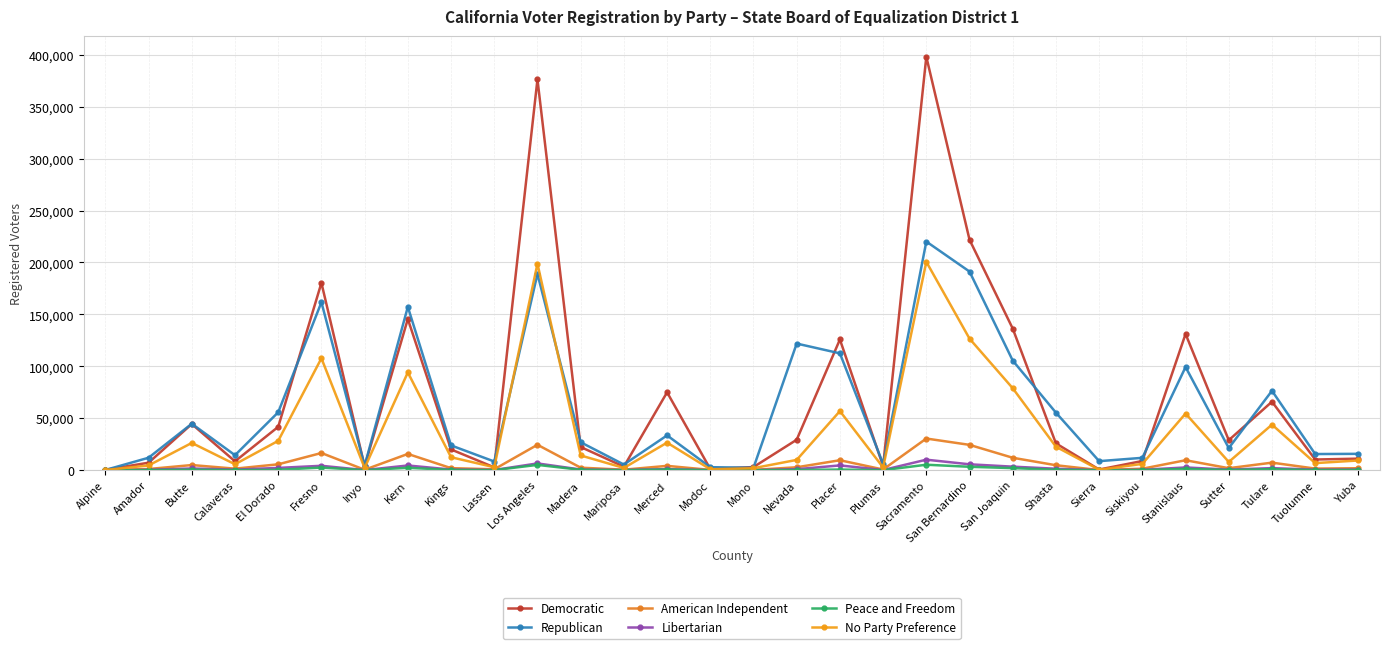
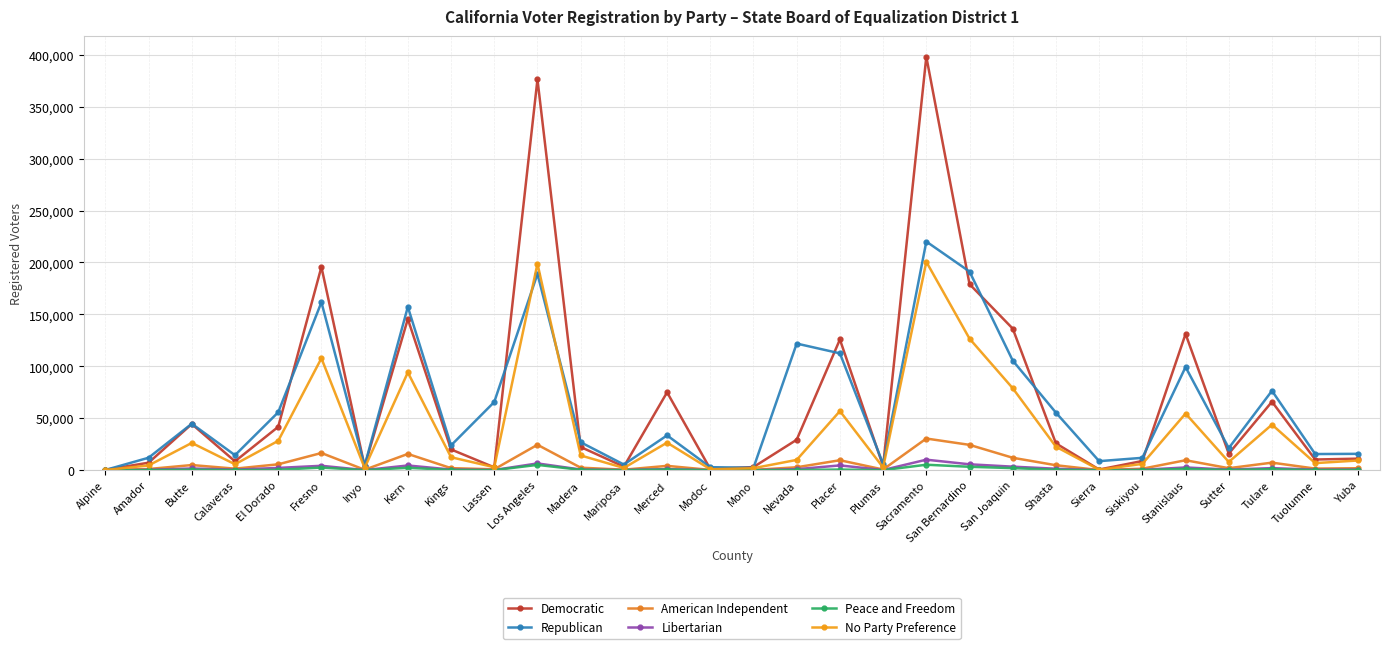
Democratic, Fresno: 180,000 -> 196,000
Republican, Lassen: 8,000 -> 66,000
Democratic, San Bernardino: 222,000 -> 179,000
Democratic, Sutter: 29,000 -> 16,000
